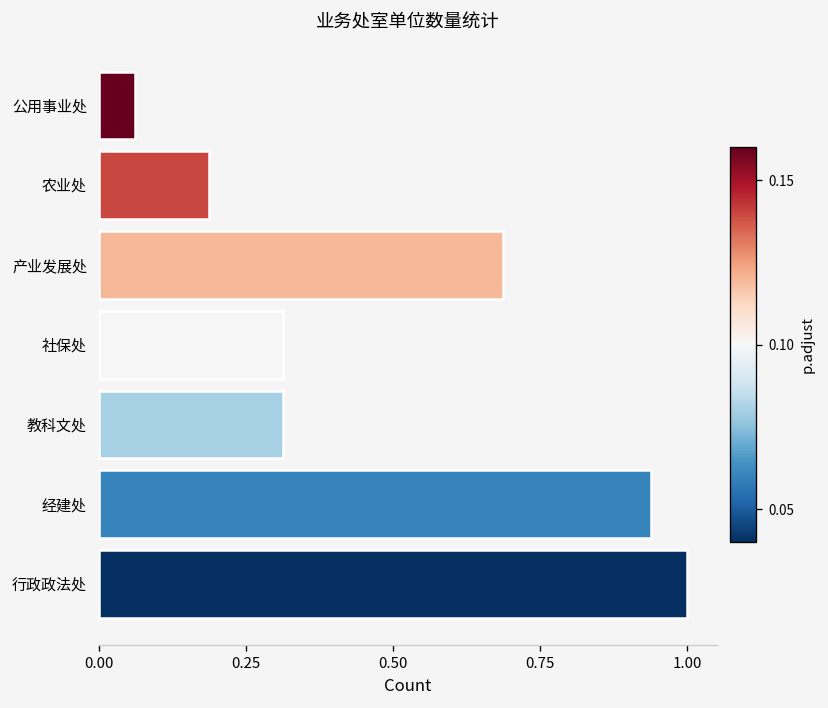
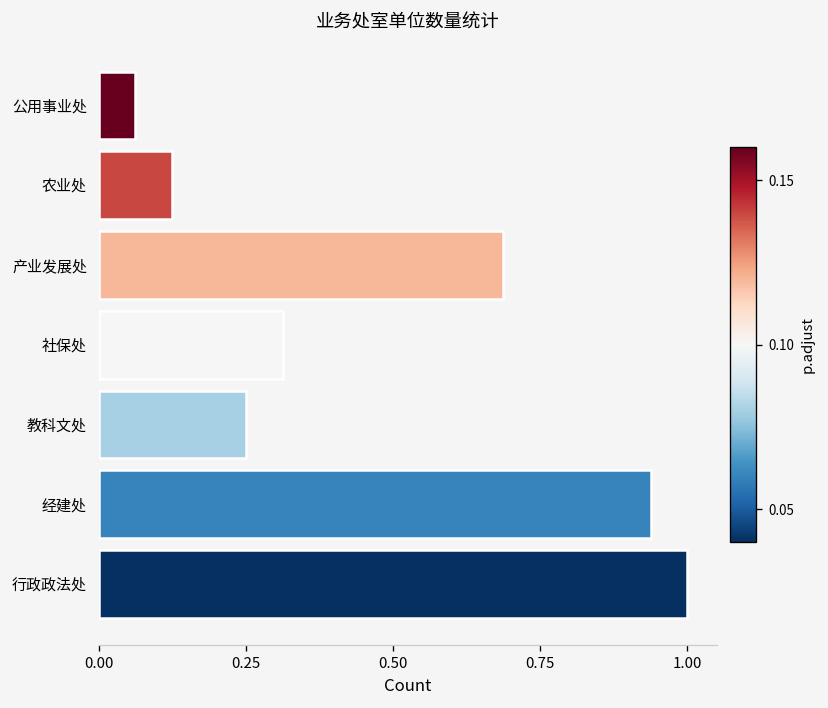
农业处: 0.19 -> 0.13
教科文处: 0.31 -> 0.25
